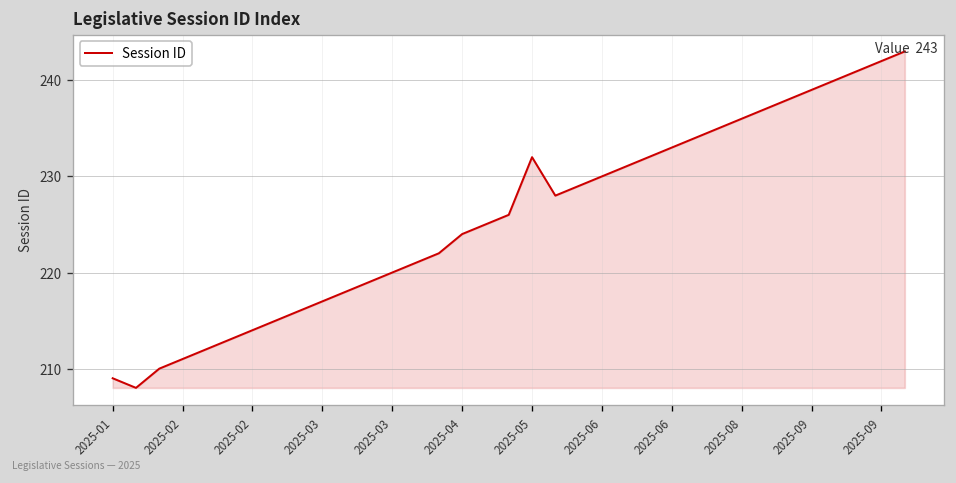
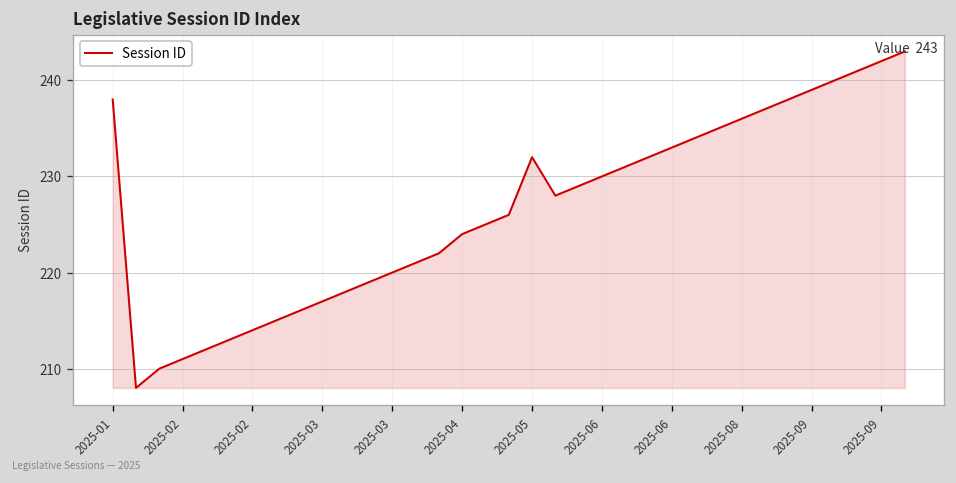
2025-01: 209 -> 238
